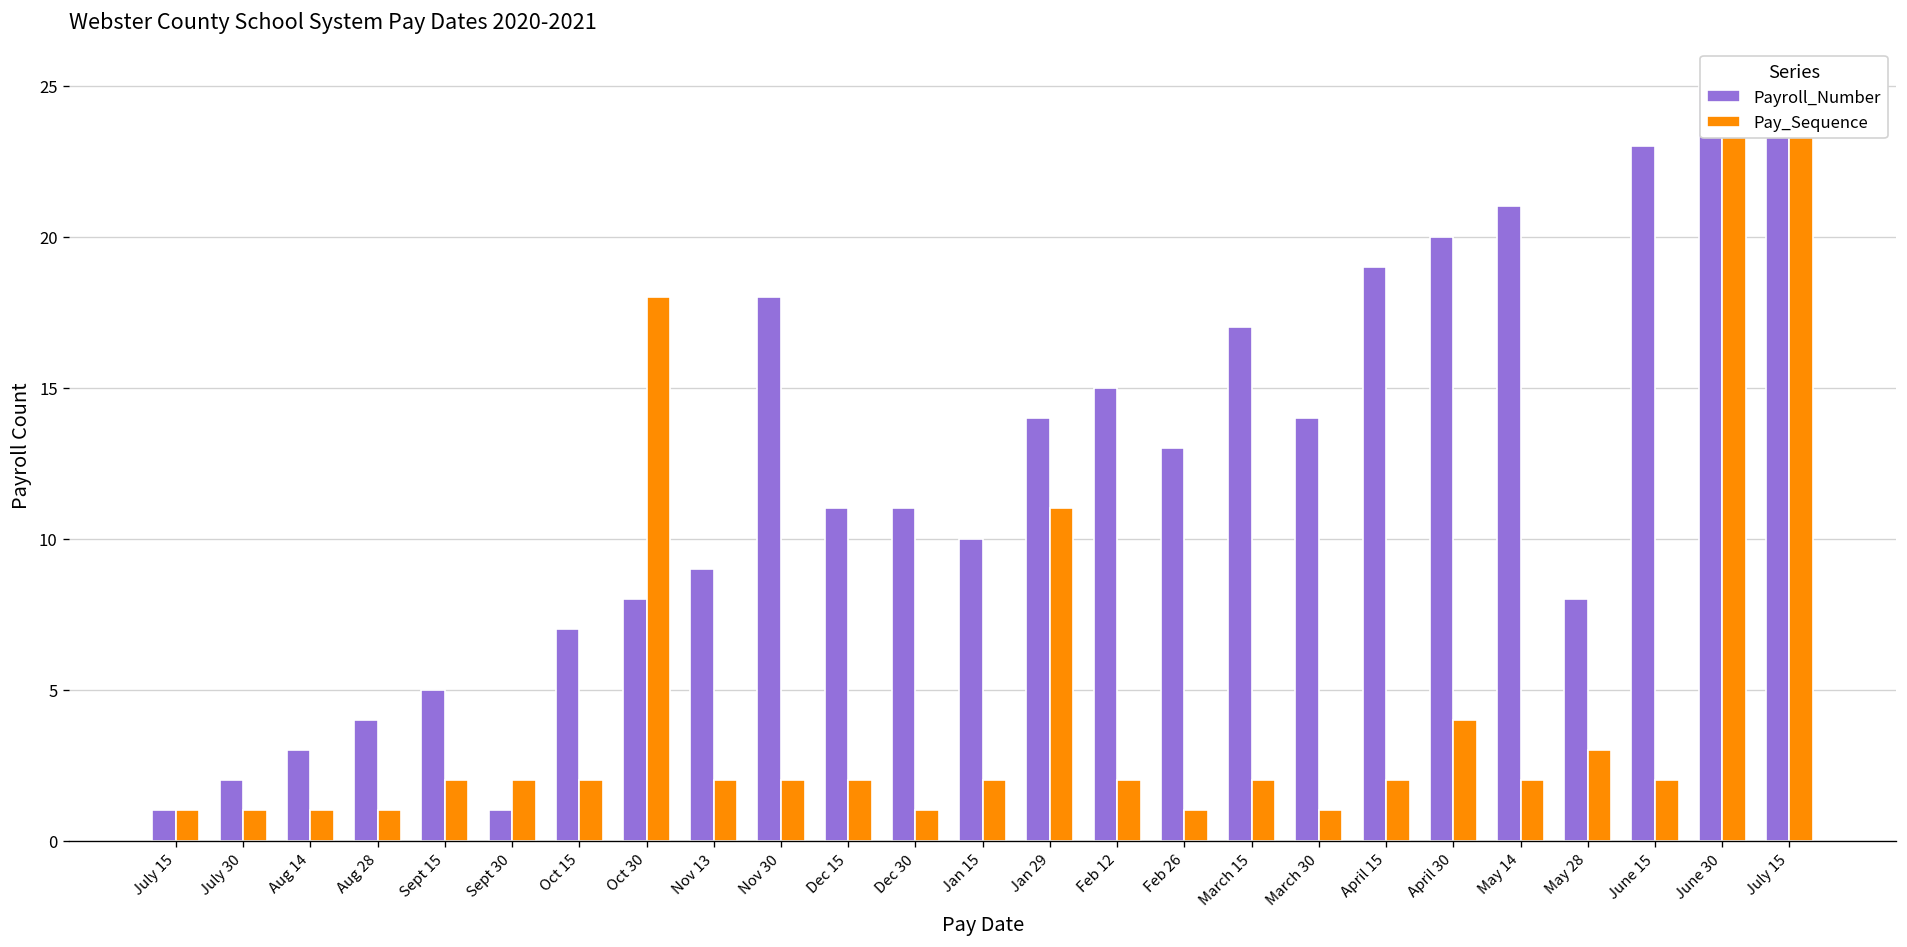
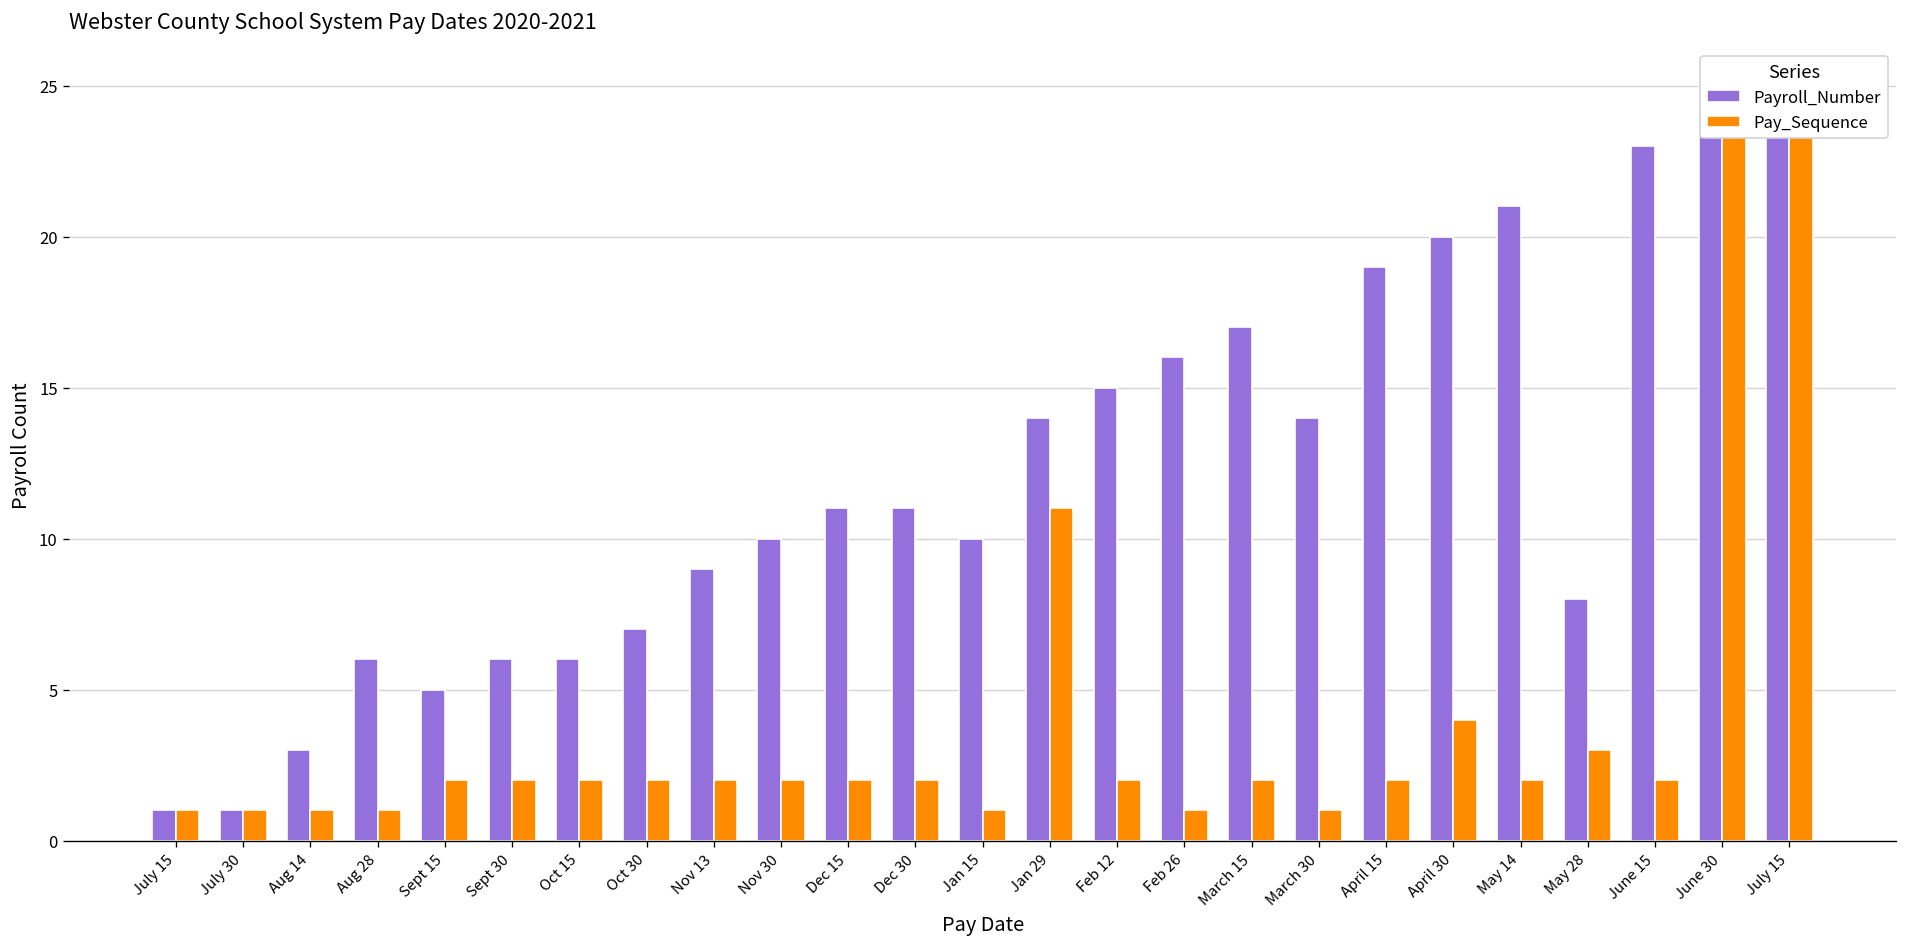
Payroll_Number, July 30: 2 -> 1
Payroll_Number, Aug 28: 4 -> 6
Payroll_Number, Sept 30: 1 -> 6
Payroll_Number, Oct 15: 7 -> 6
Payroll_Number, Oct 30: 8 -> 7
Pay_Sequence, Oct 30: 18 -> 2
Payroll_Number, Nov 30: 18 -> 10
Pay_Sequence, Dec 30: 1 -> 2
Pay_Sequence, Jan 15: 2 -> 1
Payroll_Number, Feb 26: 13 -> 16
